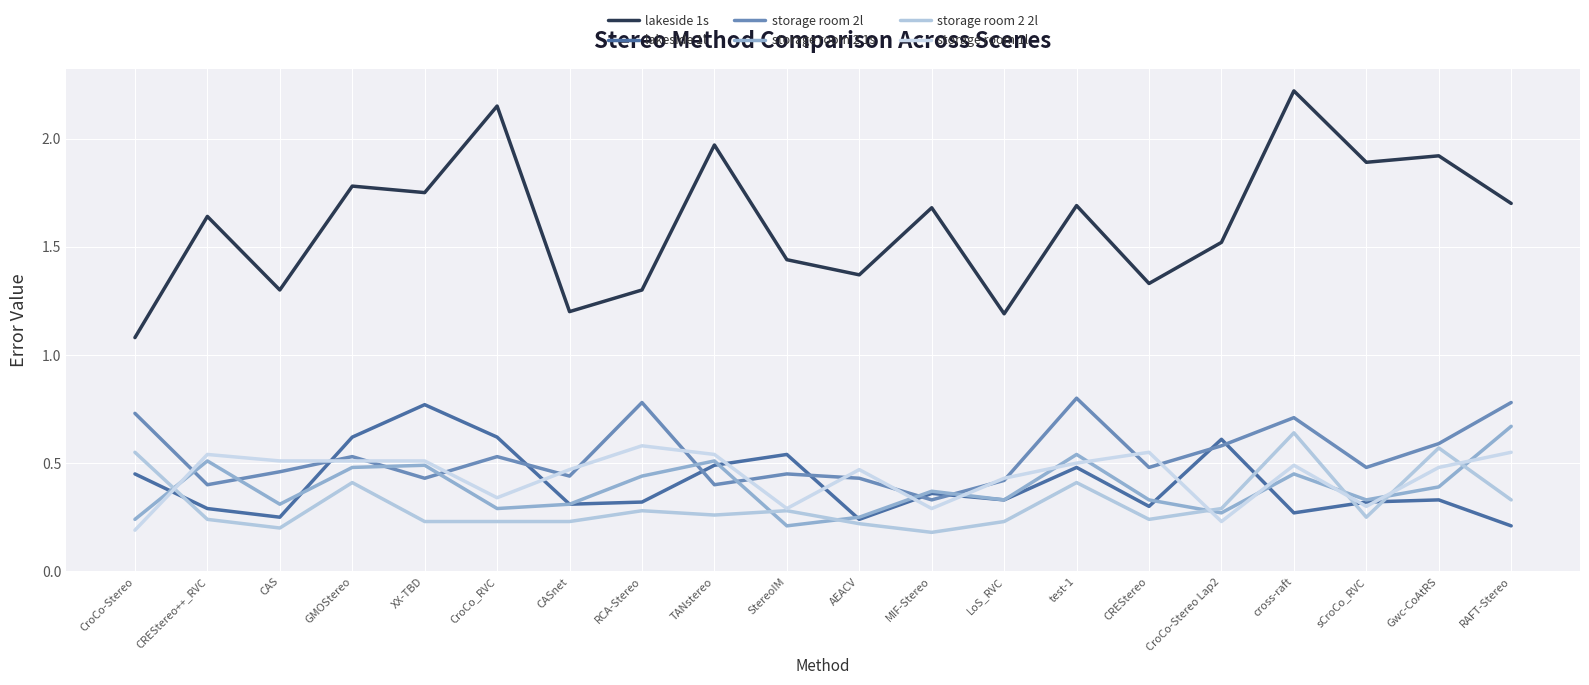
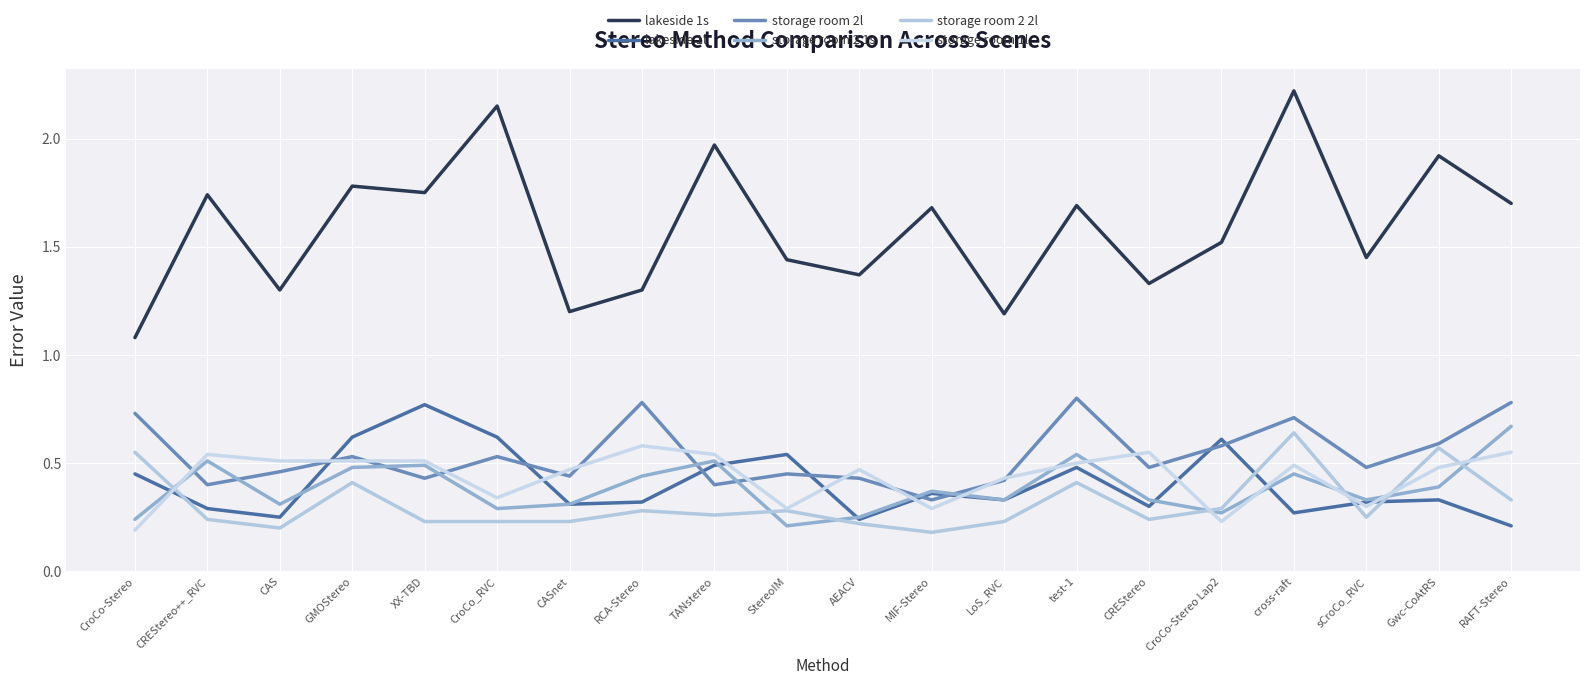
lakeside 1s, CREStereo++_RVC: 1.64 -> 1.74
lakeside 1s, sCroCo_RVC: 1.89 -> 1.45
